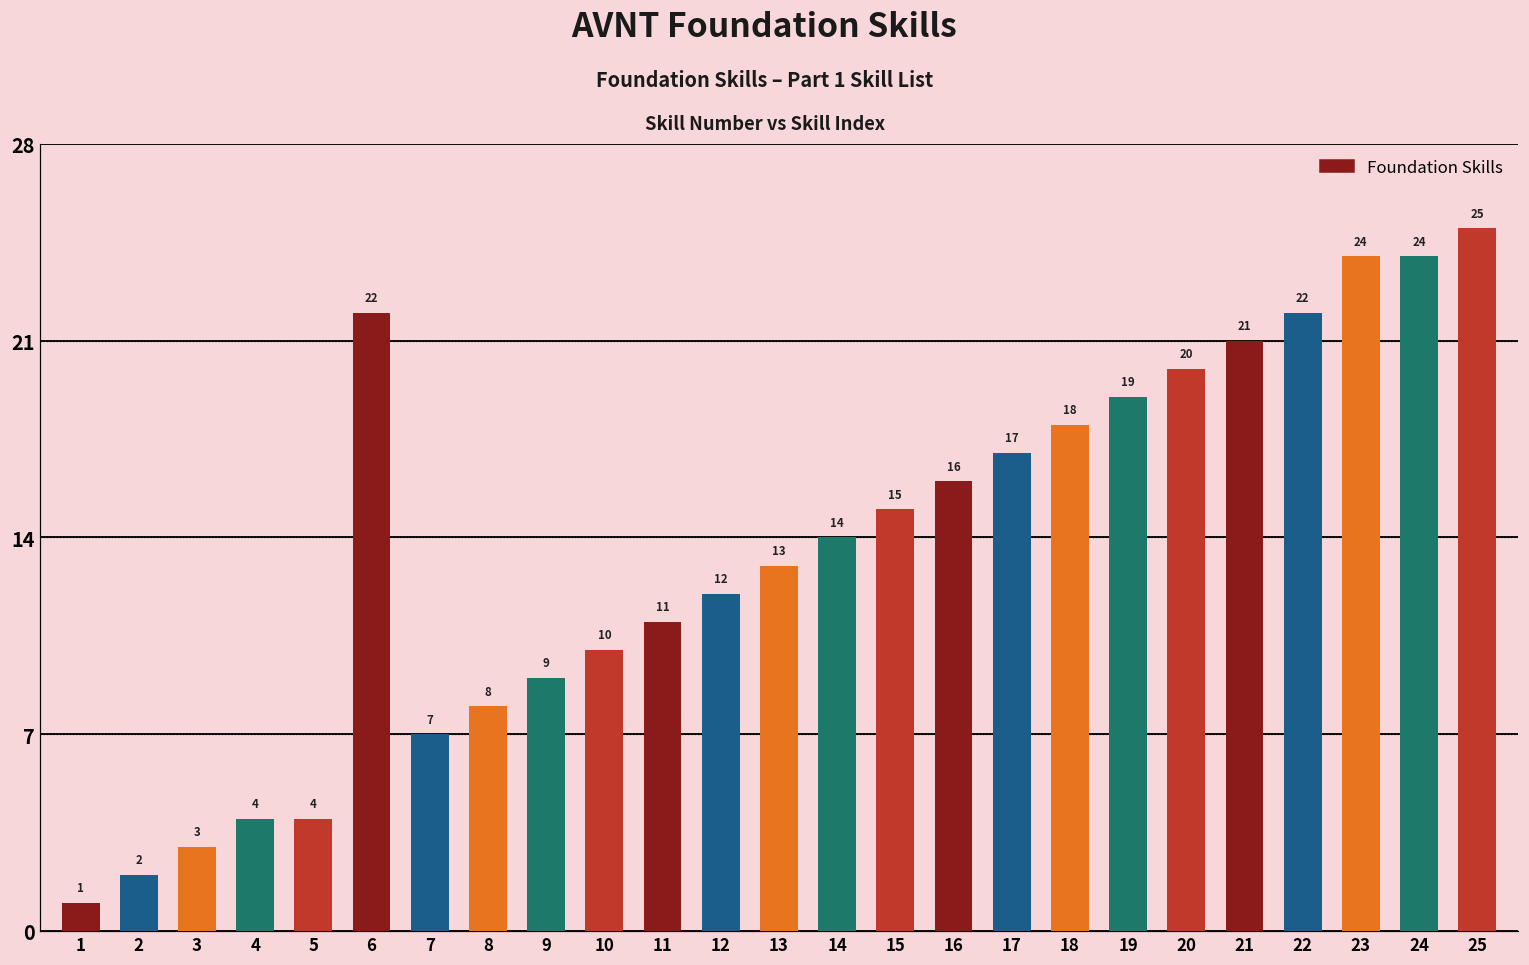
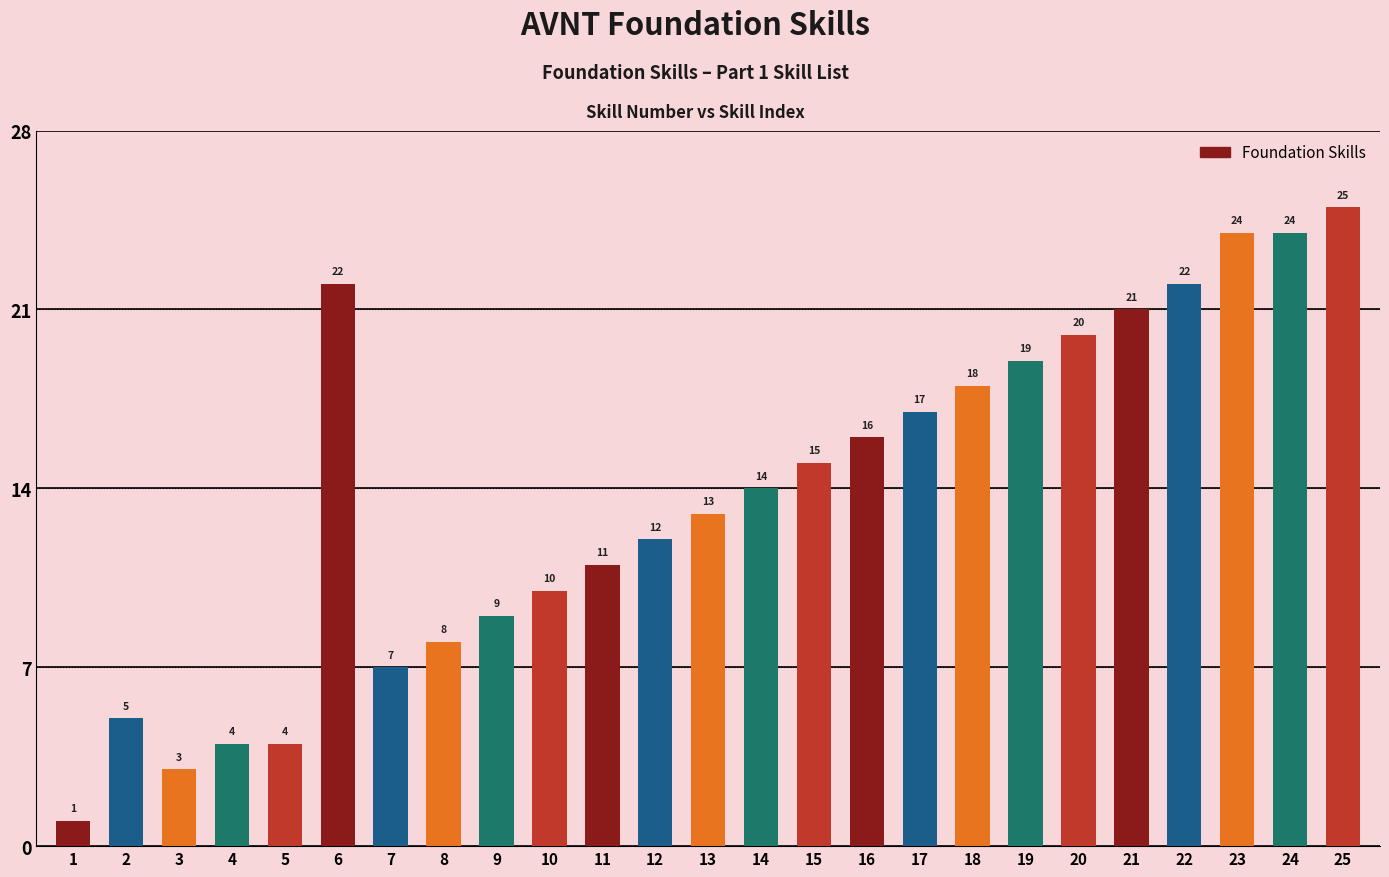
2: 2 -> 5
